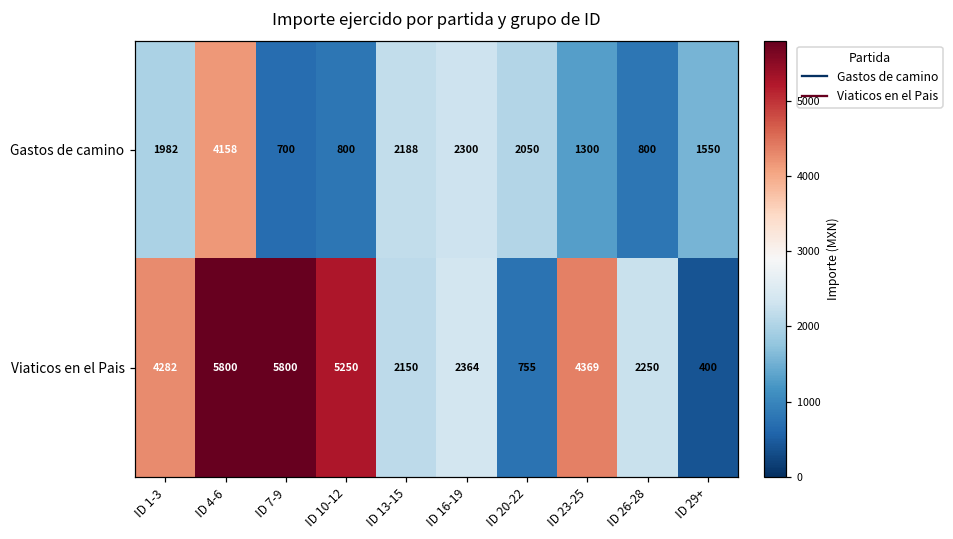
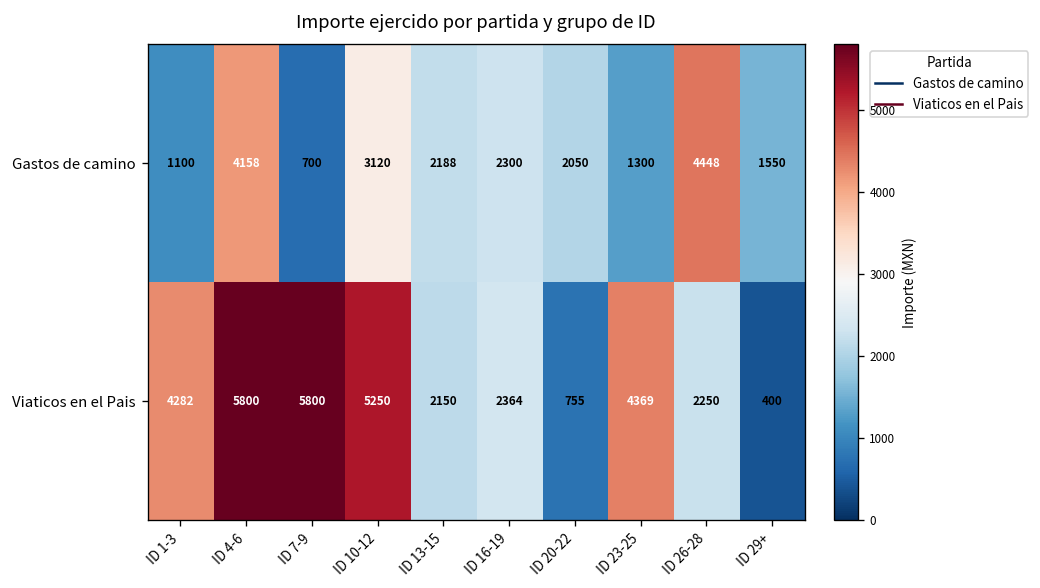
Gastos de camino, ID 1-3: 1982 -> 1100
Gastos de camino, ID 10-12: 800 -> 3120
Gastos de camino, ID 26-28: 800 -> 4448
